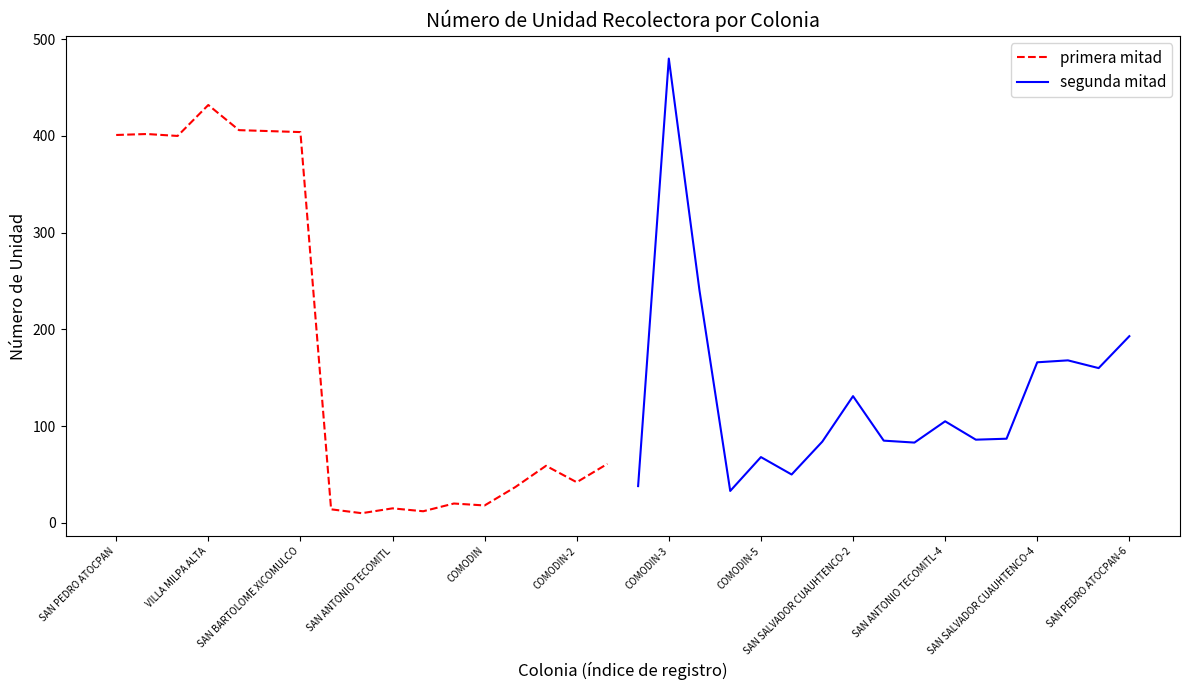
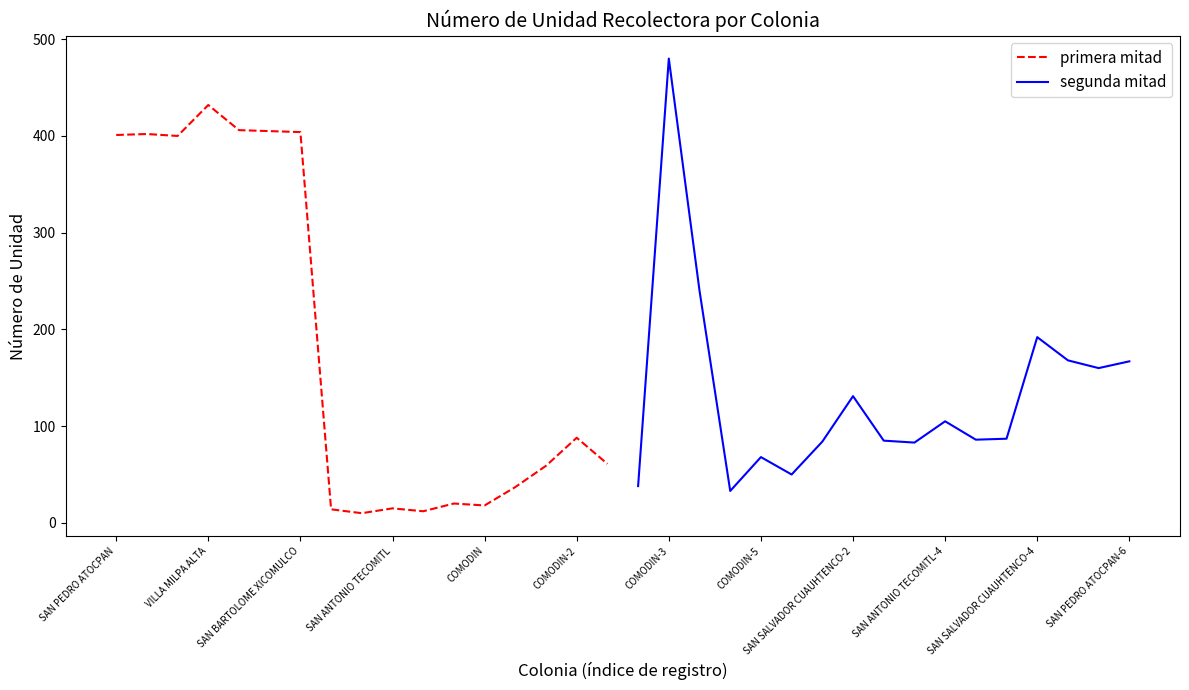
primera mitad, COMODIN-2: 40 -> 90
segunda mitad, SAN SALVADOR CUAUHTENCO-4: 170 -> 190
segunda mitad, SAN PEDRO ATOCPAN-6: 190 -> 170
